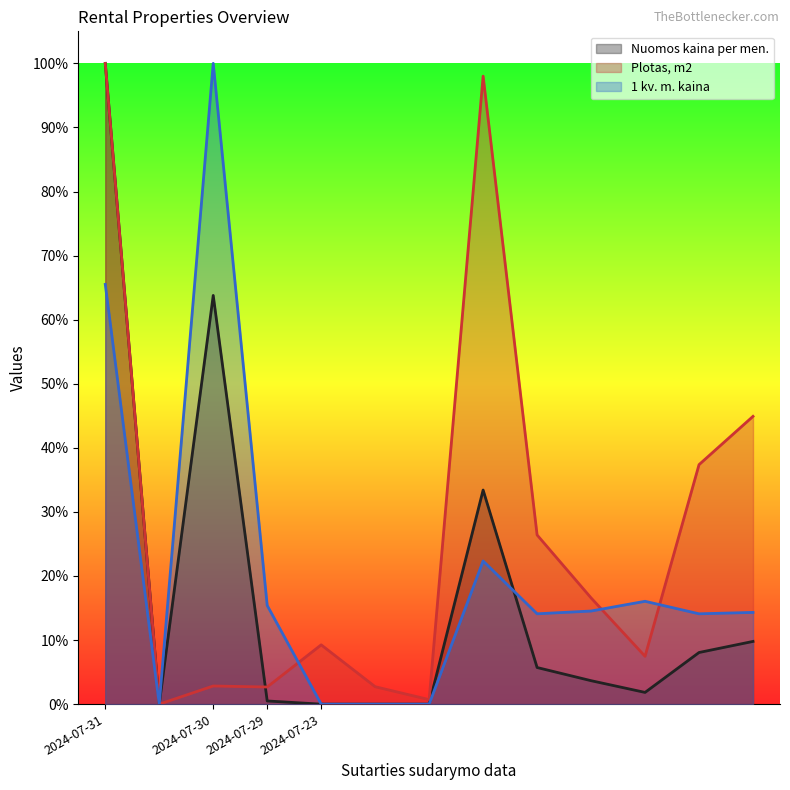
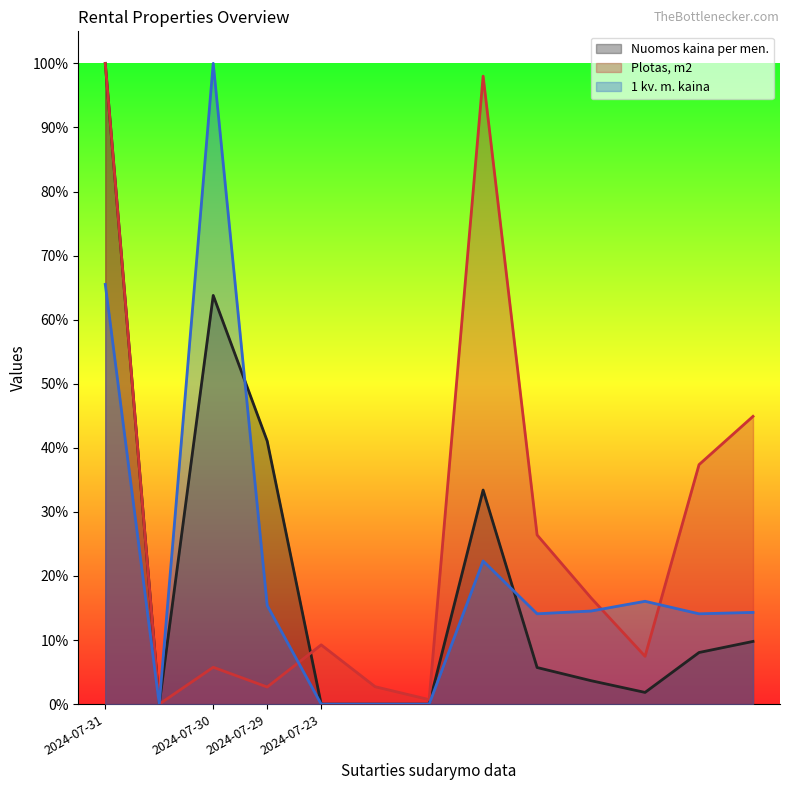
Plotas, m2, 2024-07-30: 3% -> 6%
Nuomos kaina per men., 2024-07-29: 0% -> 41%
